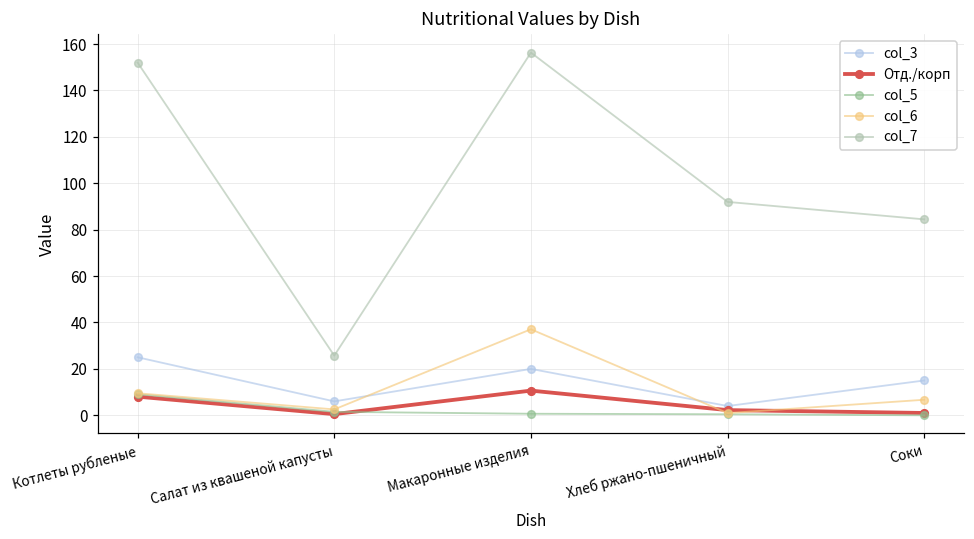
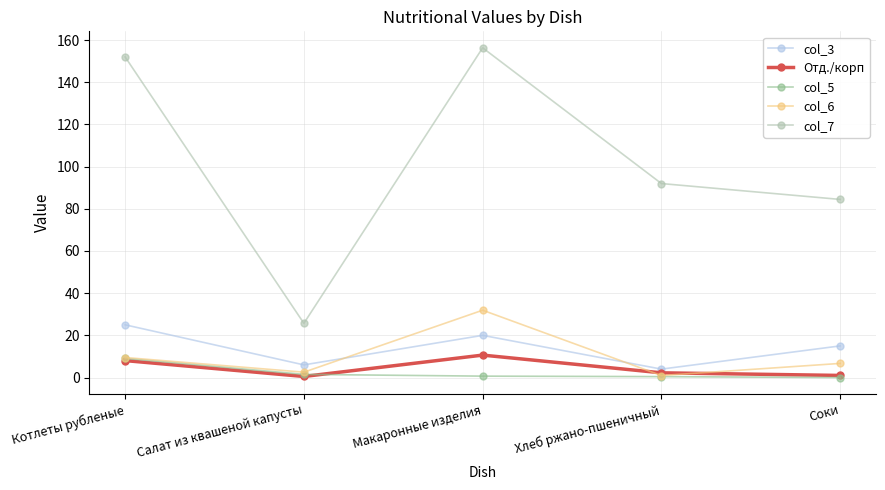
col_6, Макаронные изделия: 37 -> 32
